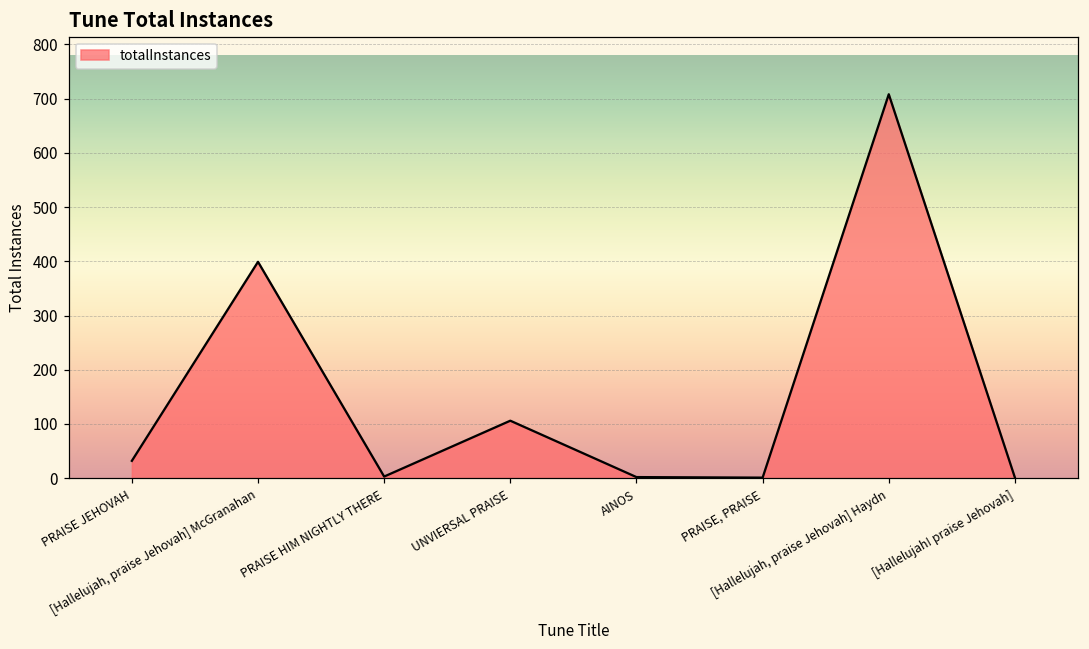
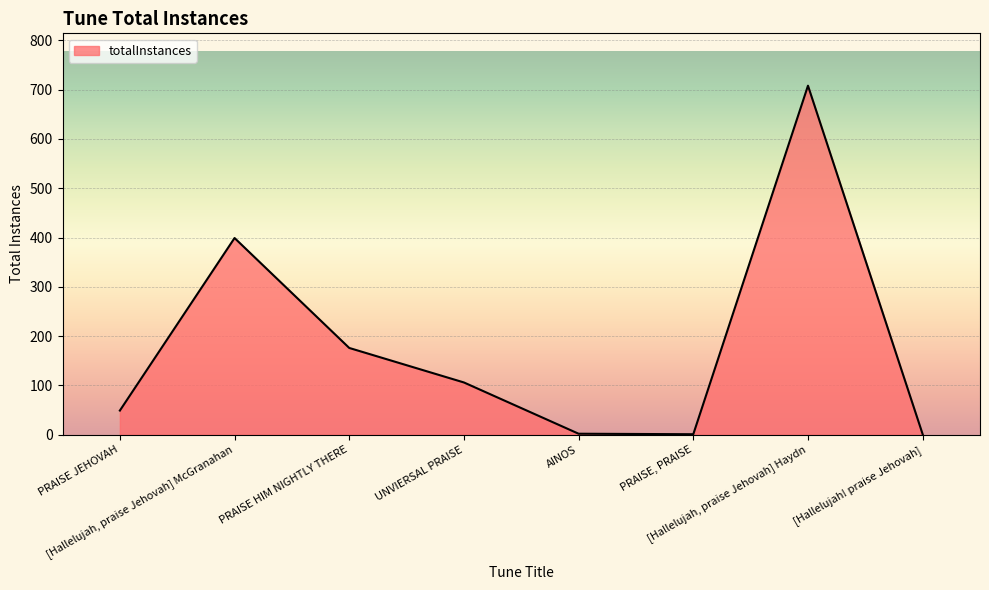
PRAISE JEHOVAH: 30 -> 50
PRAISE HIM NIGHTLY THERE: 0 -> 180
